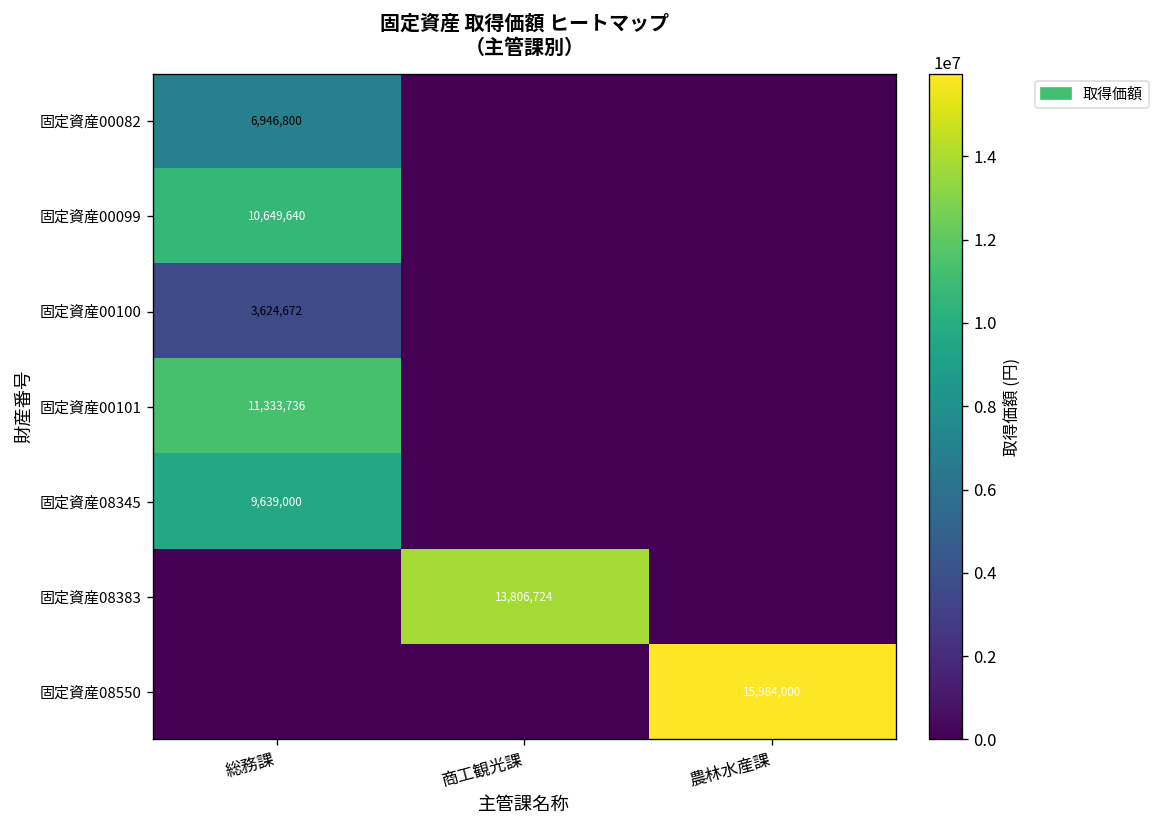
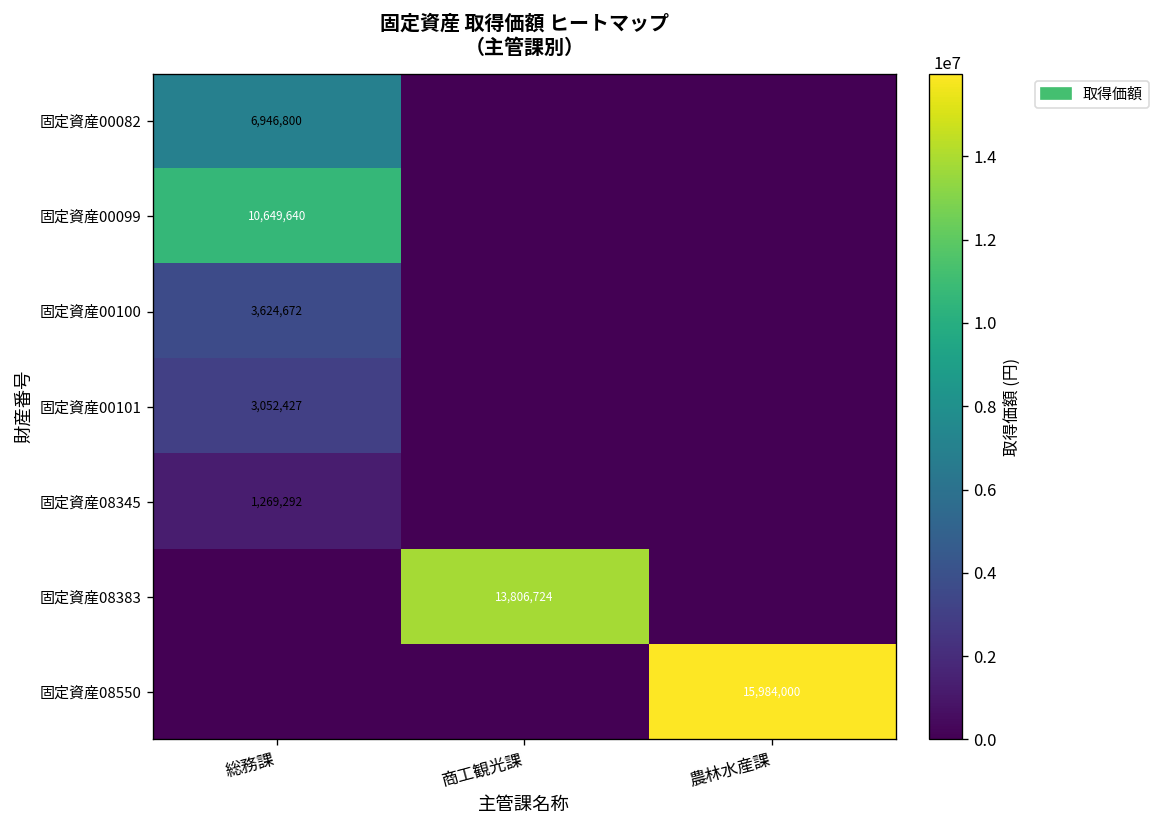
固定資産00101, 総務課: 11,333,736 -> 3,052,427
固定資産08345, 総務課: 9,639,000 -> 1,269,292
